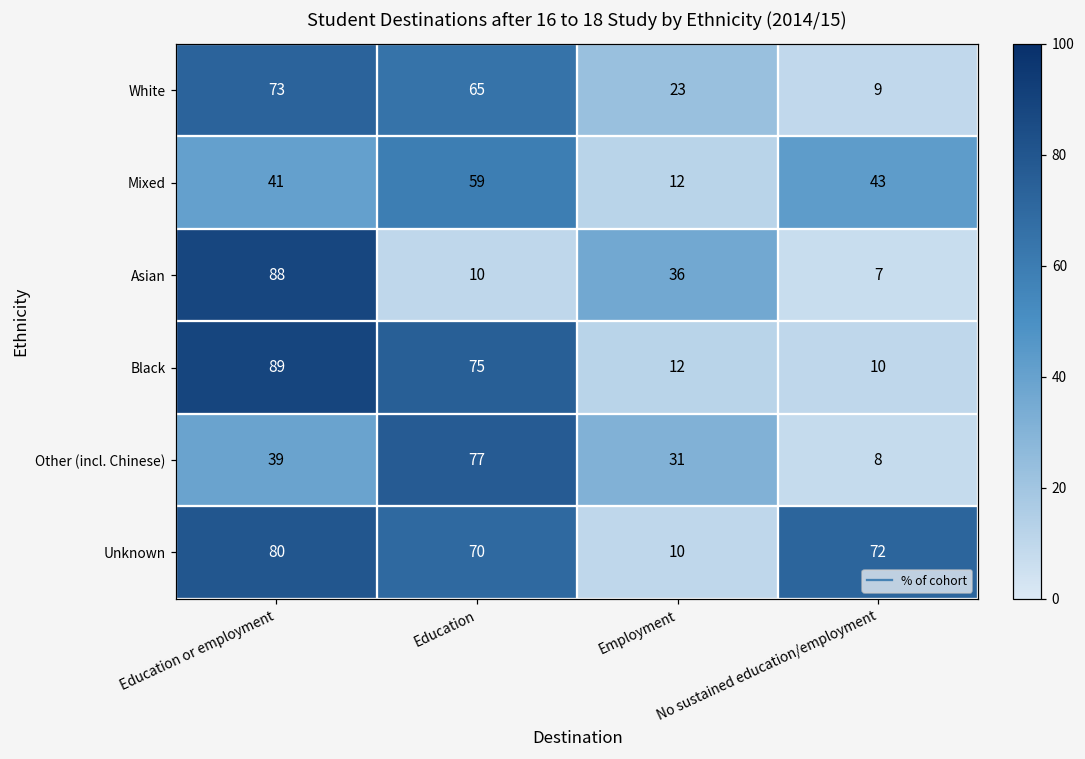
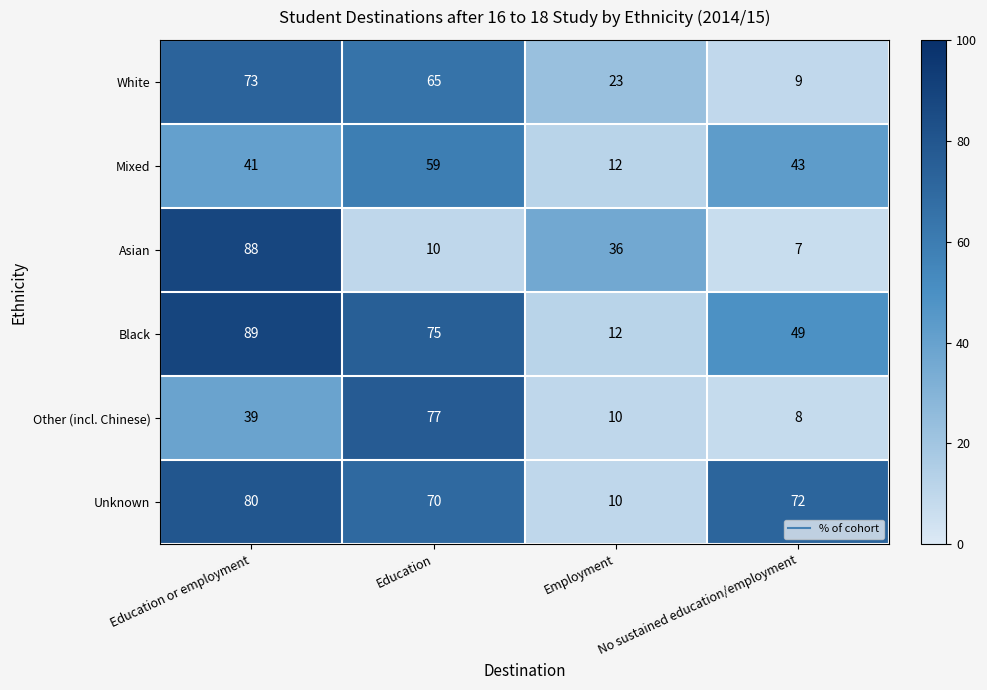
Black, No sustained education/employment: 10 -> 49
Other (incl. Chinese), Employment: 31 -> 10
